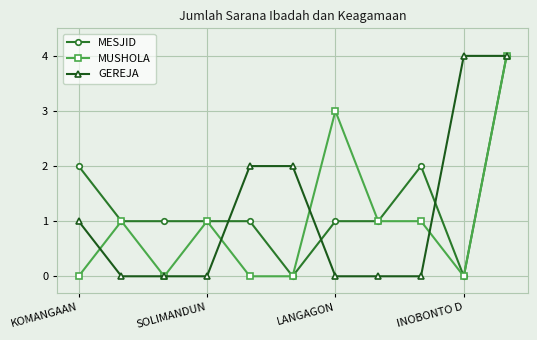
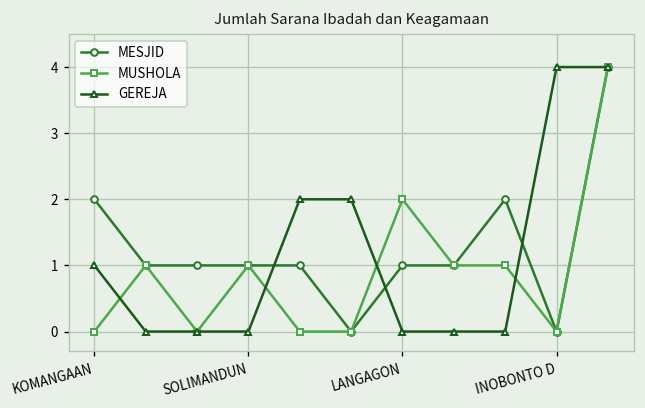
MUSHOLA, LANGAGON: 3 -> 2
